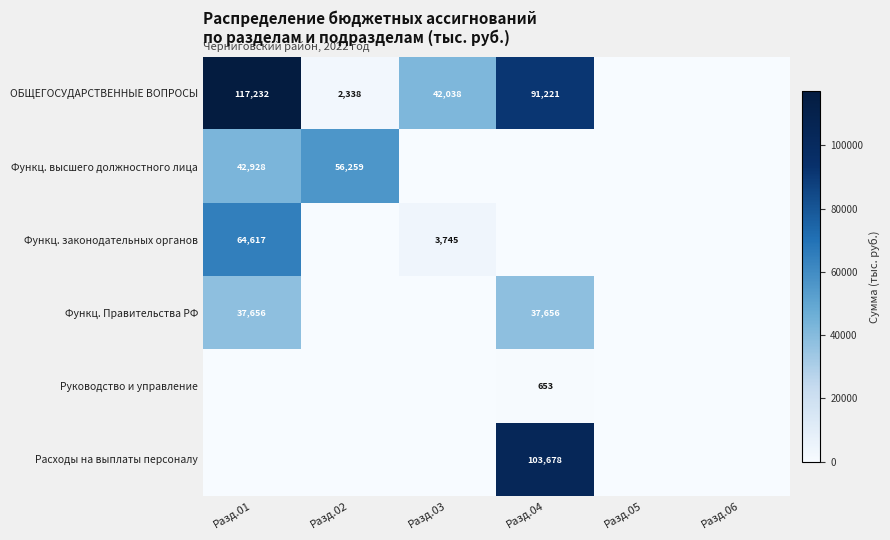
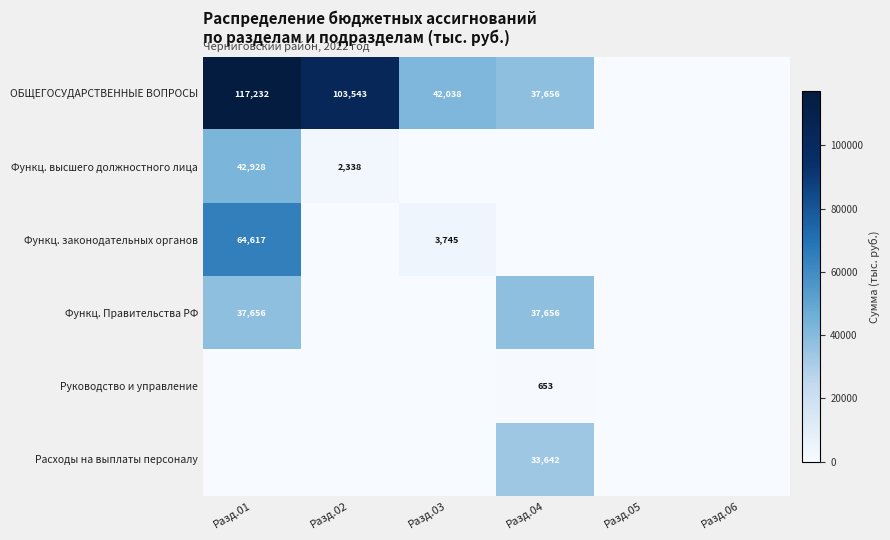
ОБЩЕГОСУДАРСТВЕННЫЕ ВОПРОСЫ, Разд.02: 2,338 -> 103,543
ОБЩЕГОСУДАРСТВЕННЫЕ ВОПРОСЫ, Разд.04: 91,221 -> 37,656
Функц. высшего должностного лица, Разд.02: 56,259 -> 2,338
Расходы на выплаты персоналу, Разд.04: 103,678 -> 33,642
